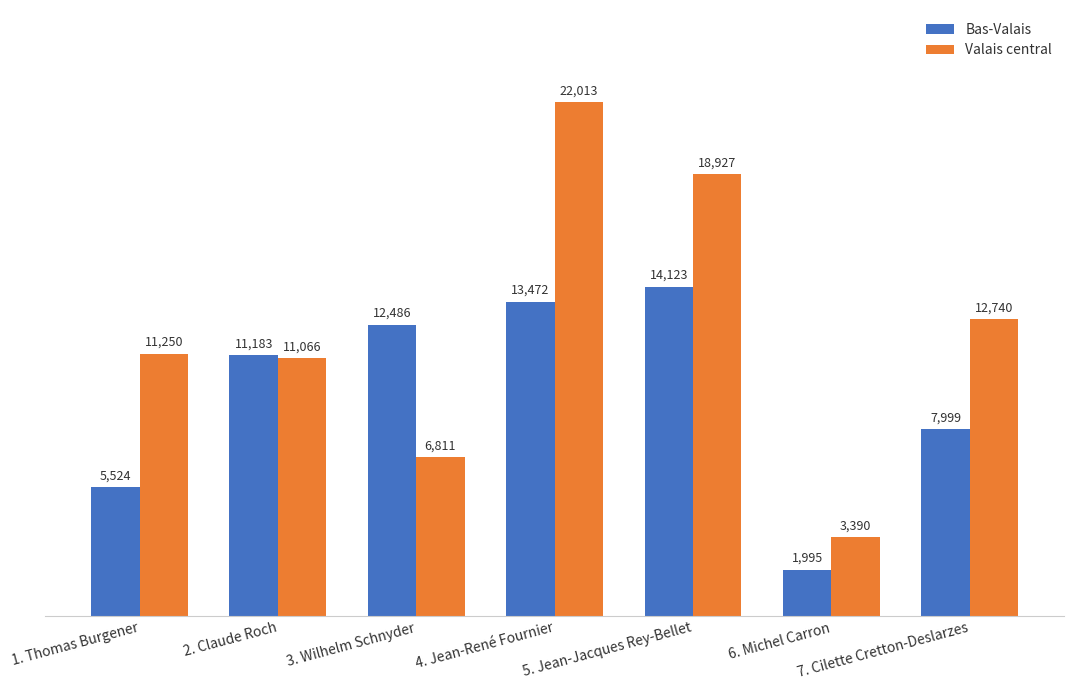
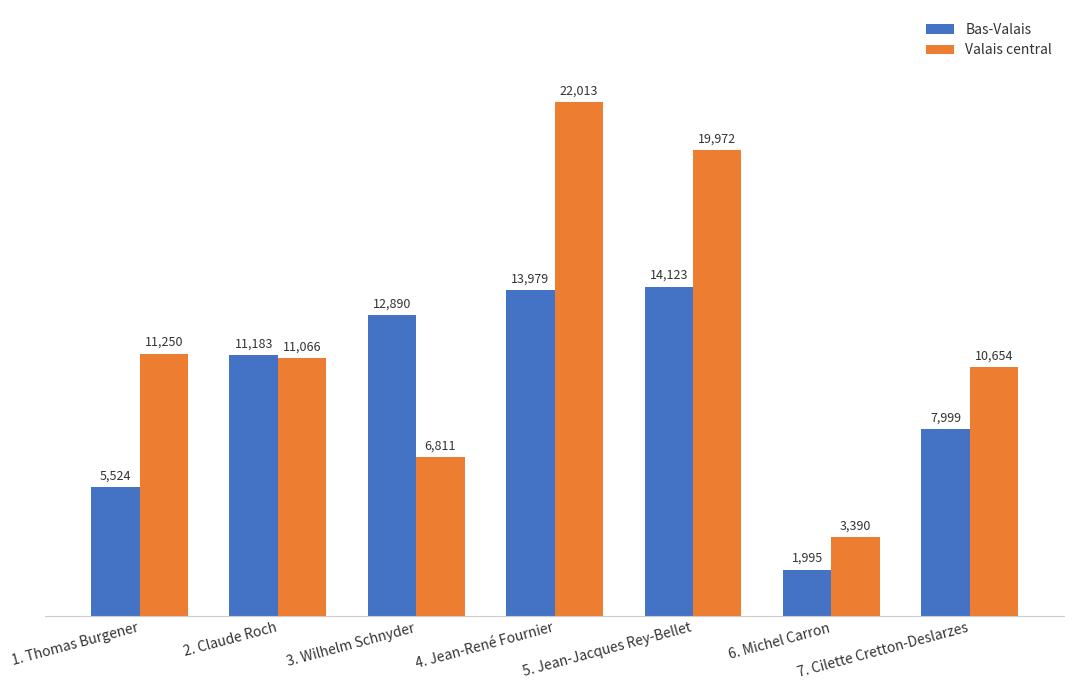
Bas-Valais, 3. Wilhelm Schnyder: 12,486 -> 12,890
Bas-Valais, 4. Jean-René Fournier: 13,472 -> 13,979
Valais central, 5. Jean-Jacques Rey-Bellet: 18,927 -> 19,972
Valais central, 7. Cilette Cretton-Deslarzes: 12,740 -> 10,654
